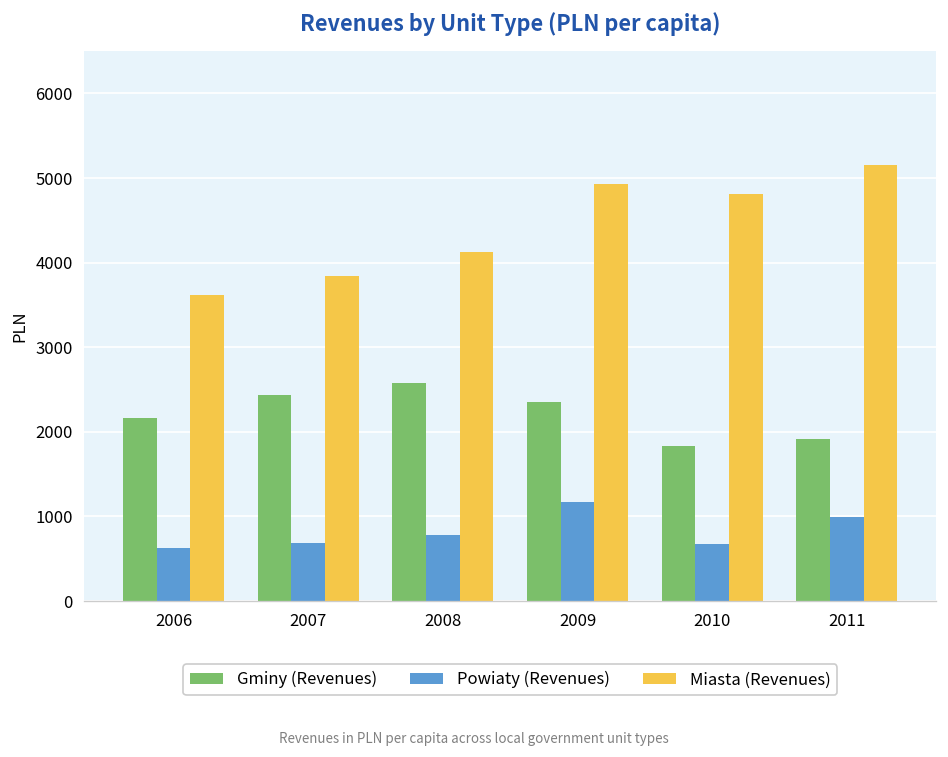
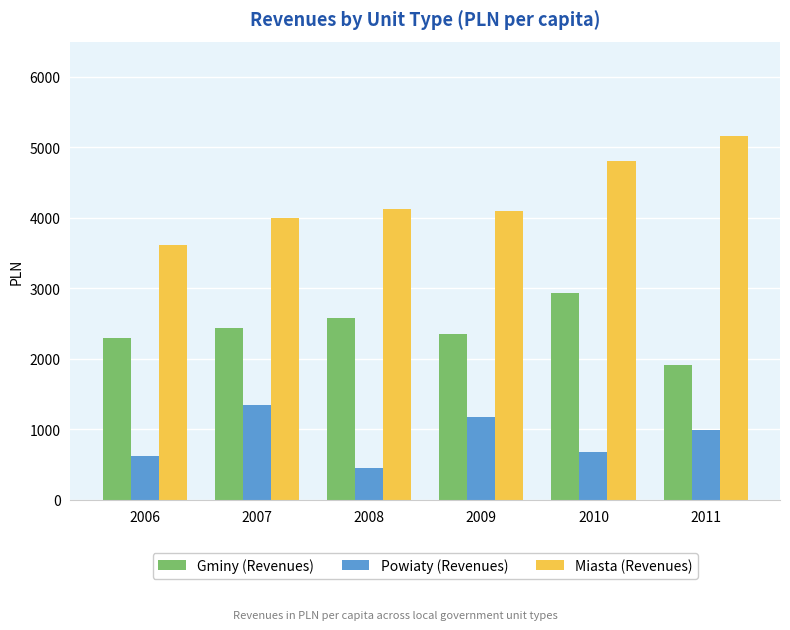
Gminy (Revenues), 2006: 2200 -> 2300
Powiaty (Revenues), 2007: 700 -> 1400
Miasta (Revenues), 2007: 3800 -> 4000
Powiaty (Revenues), 2008: 800 -> 400
Miasta (Revenues), 2009: 4900 -> 4100
Gminy (Revenues), 2010: 1800 -> 2900
